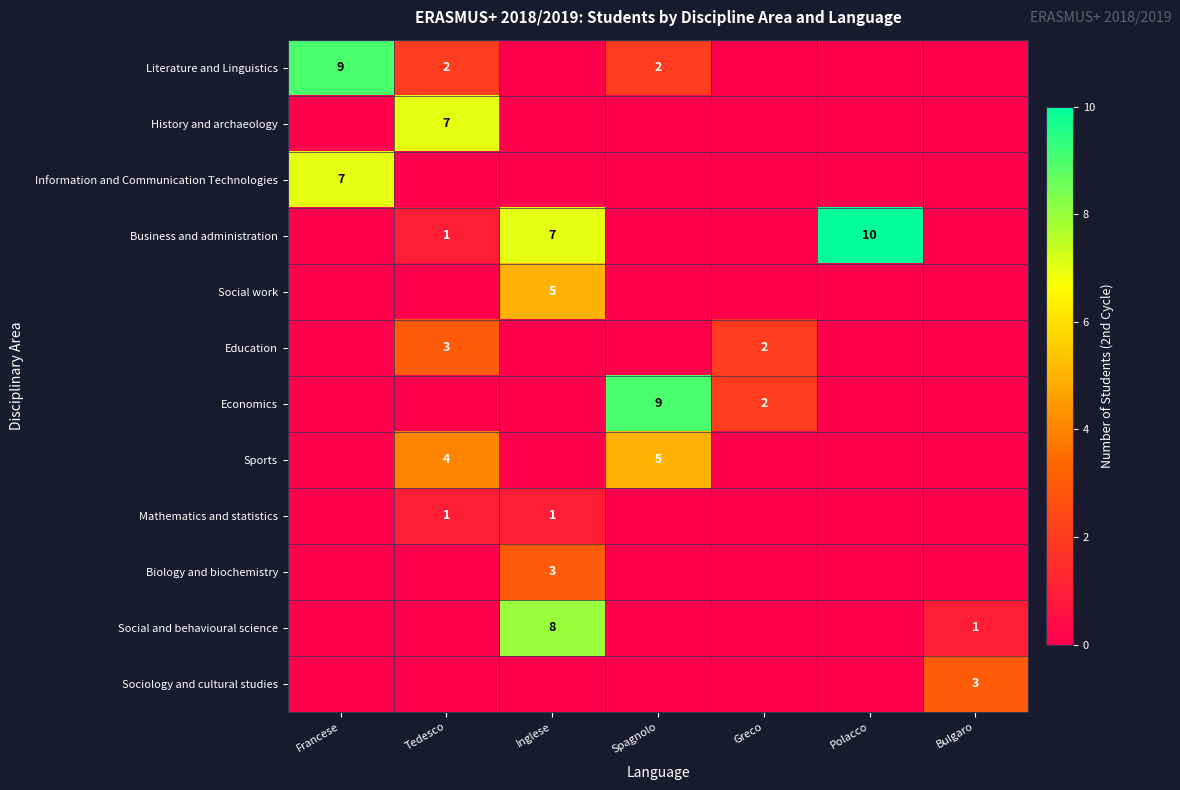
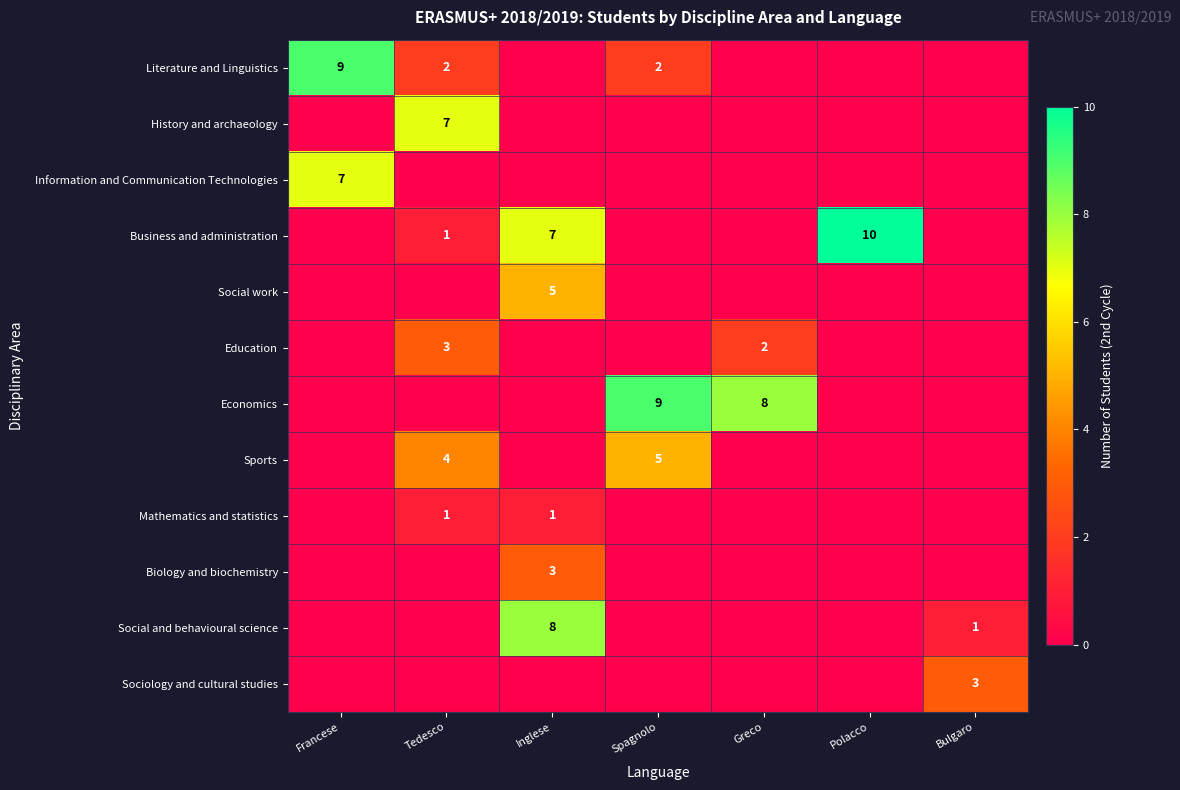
Economics, Greco: 2 -> 8
